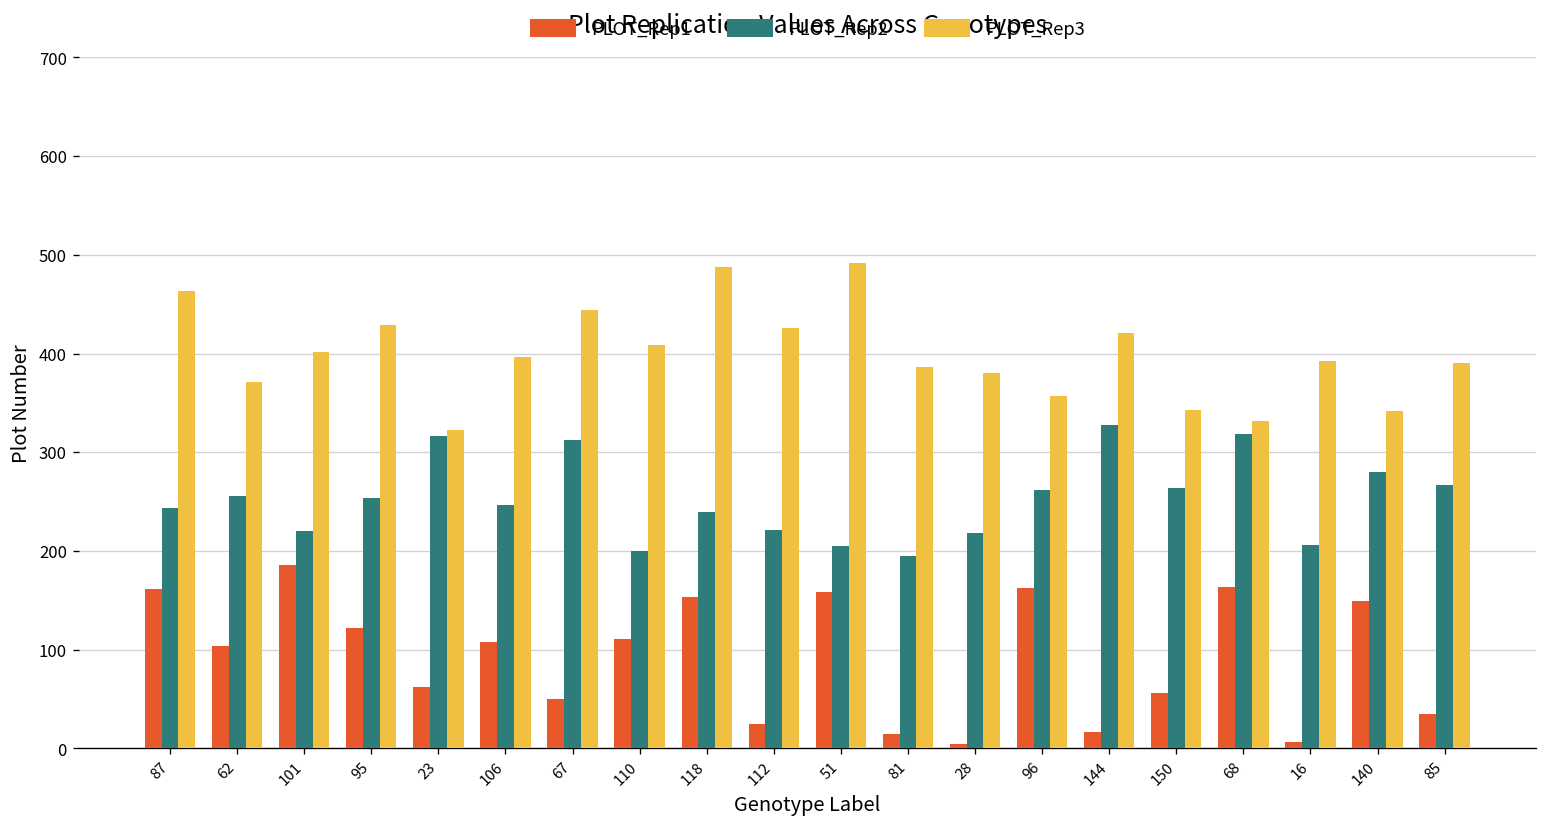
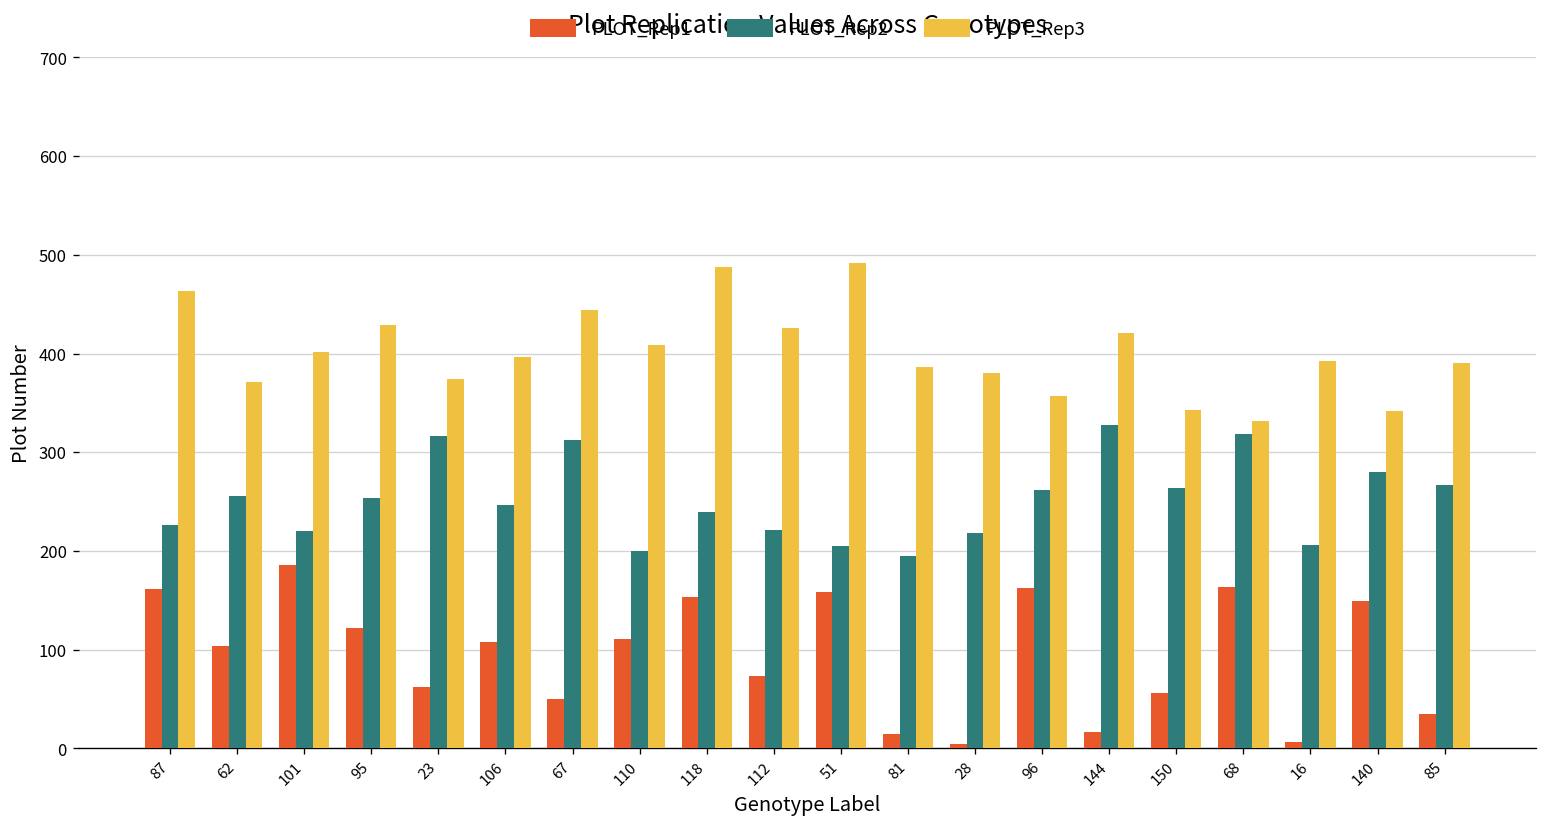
PLOT_Rep2, 87: 240 -> 230
PLOT_Rep3, 23: 320 -> 370
PLOT_Rep1, 112: 30 -> 70
